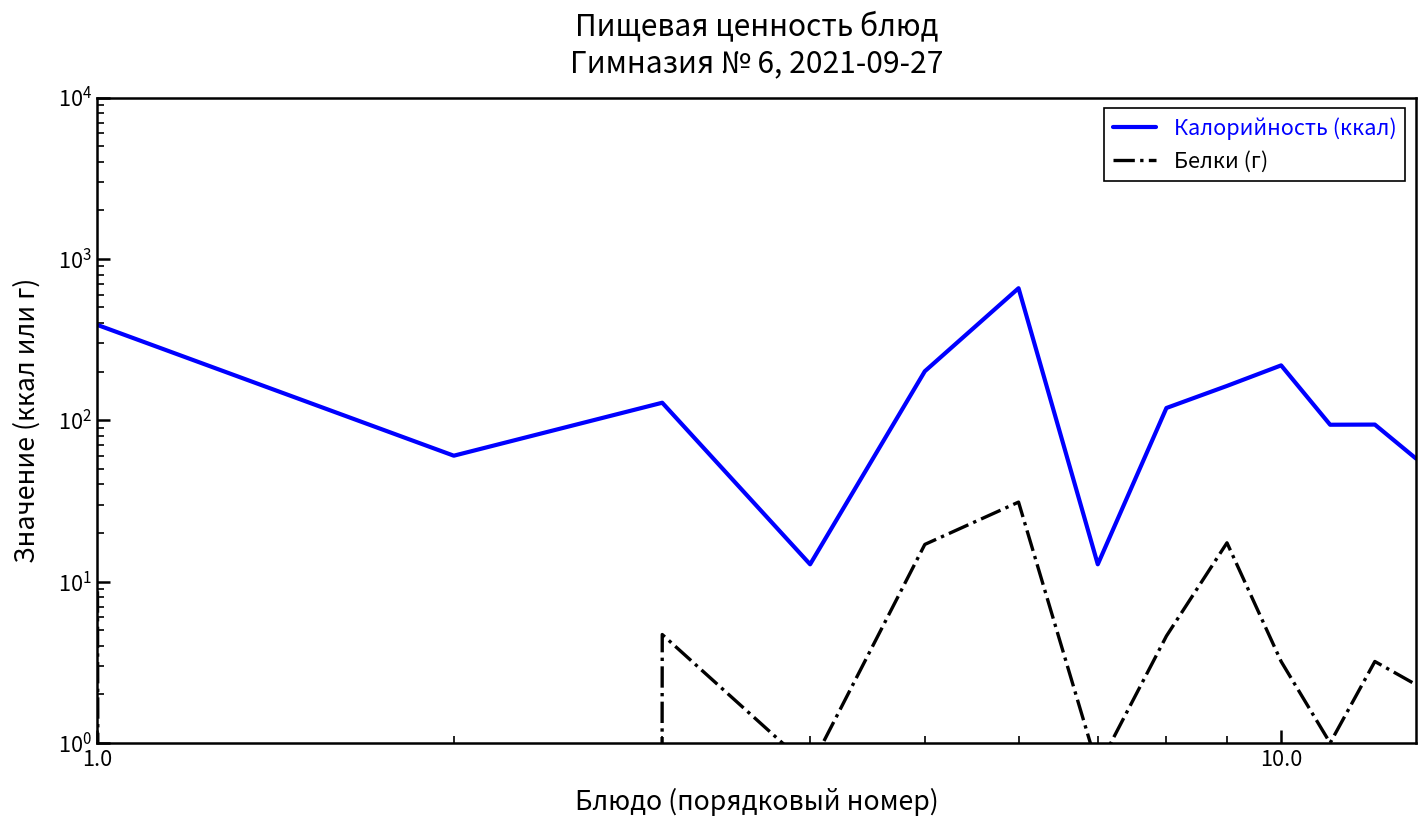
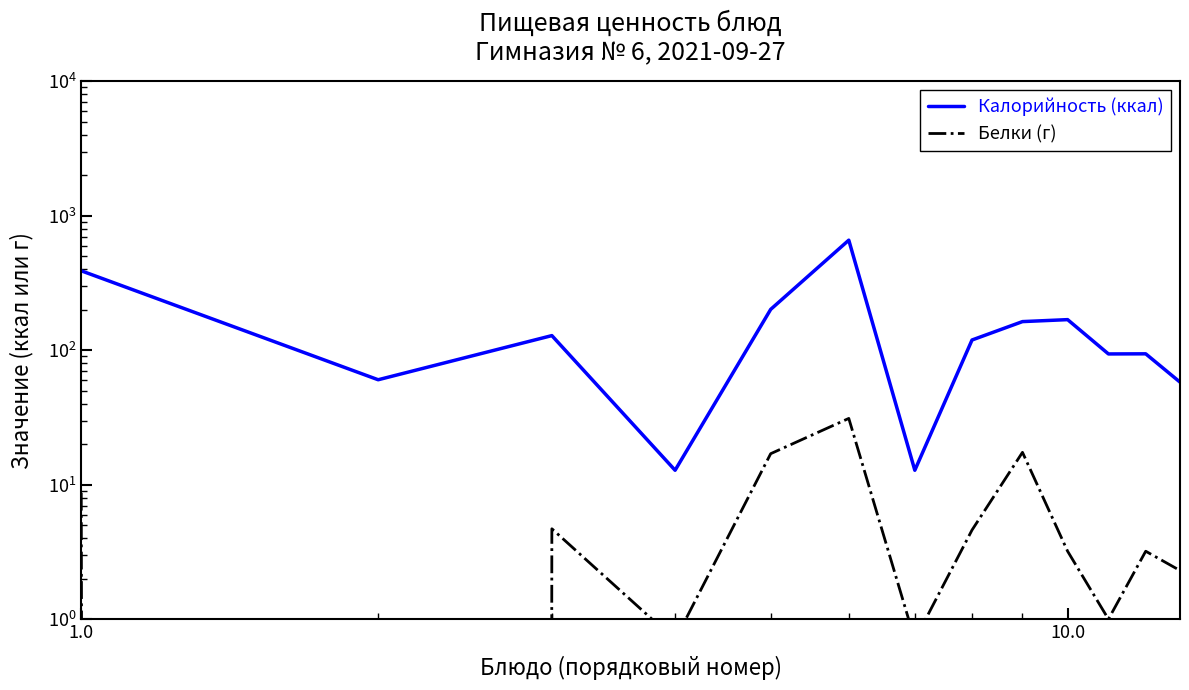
Калорийность (ккал), 10.0: 220 -> 170
